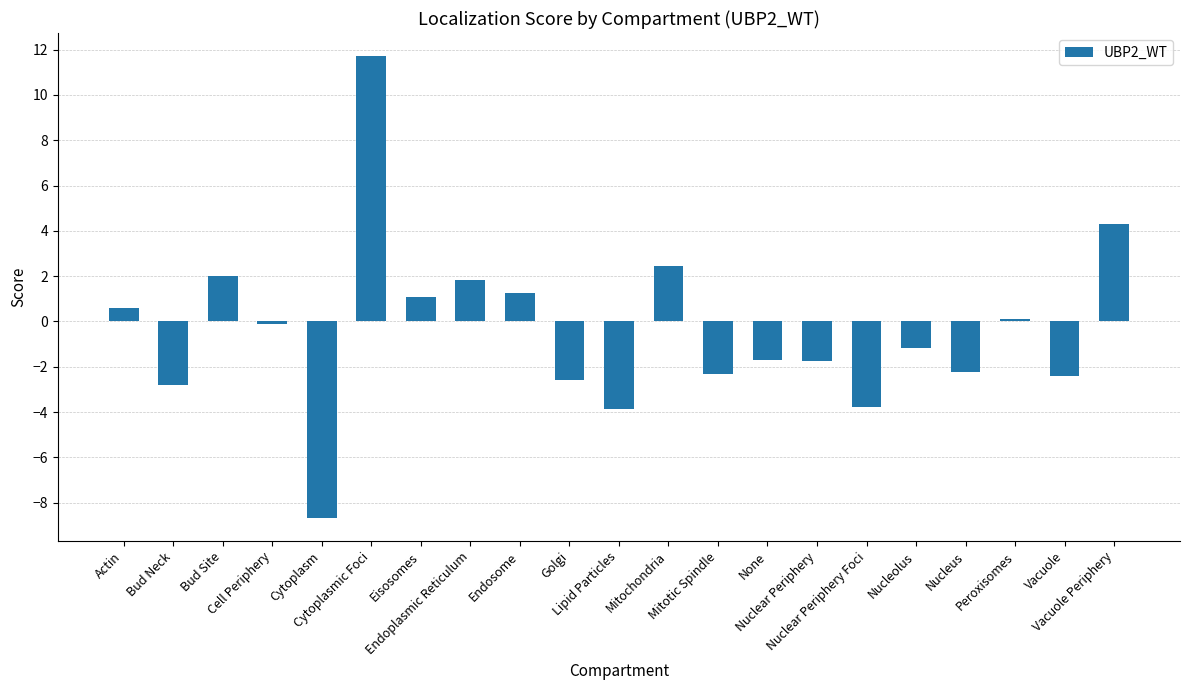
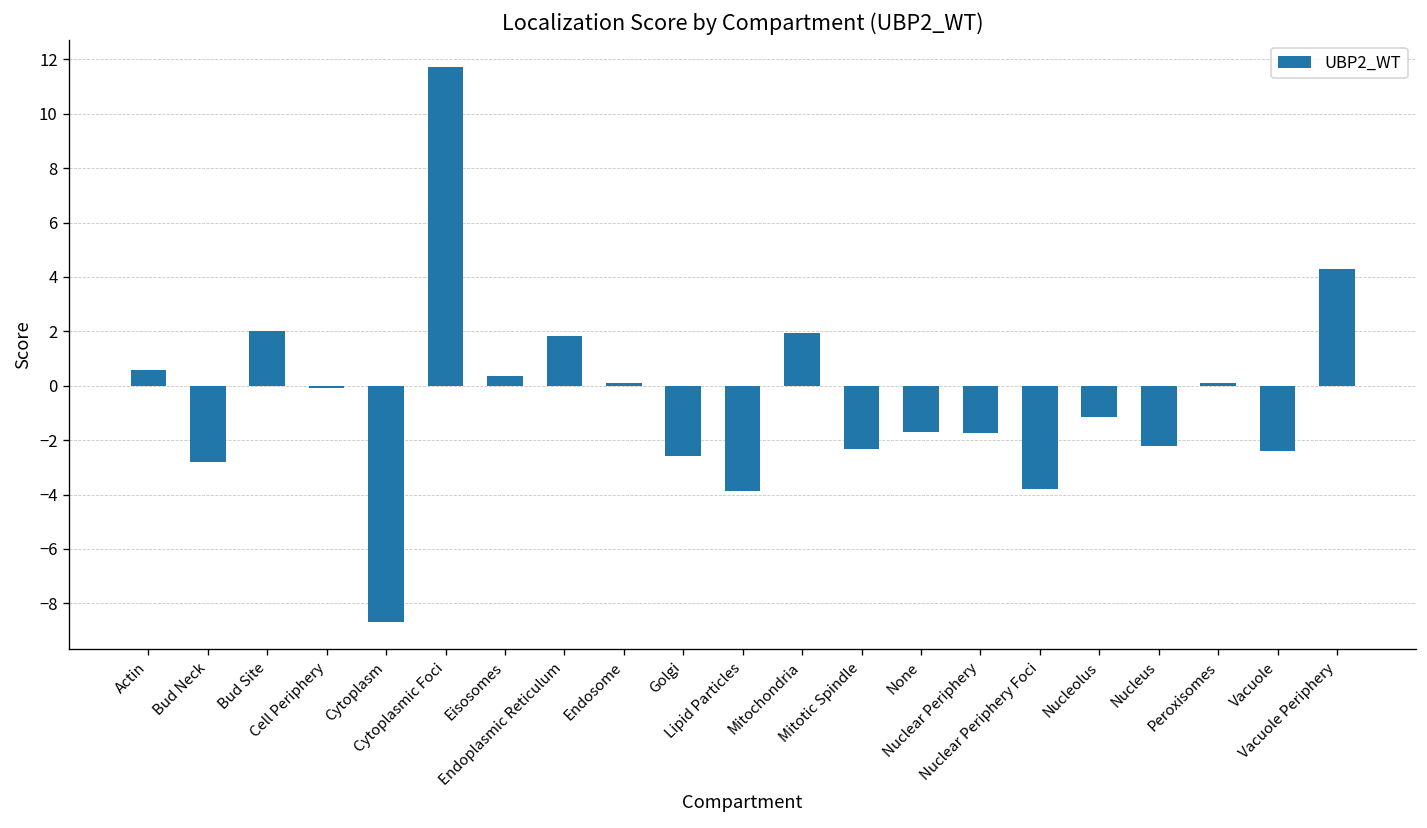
Eisosomes: 1.1 -> 0.4
Endosome: 1.3 -> 0.1
Mitochondria: 2.5 -> 1.9
